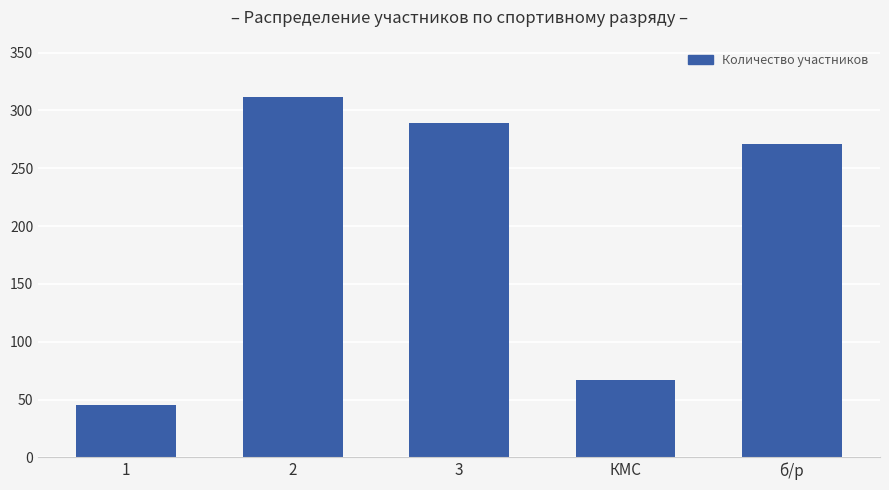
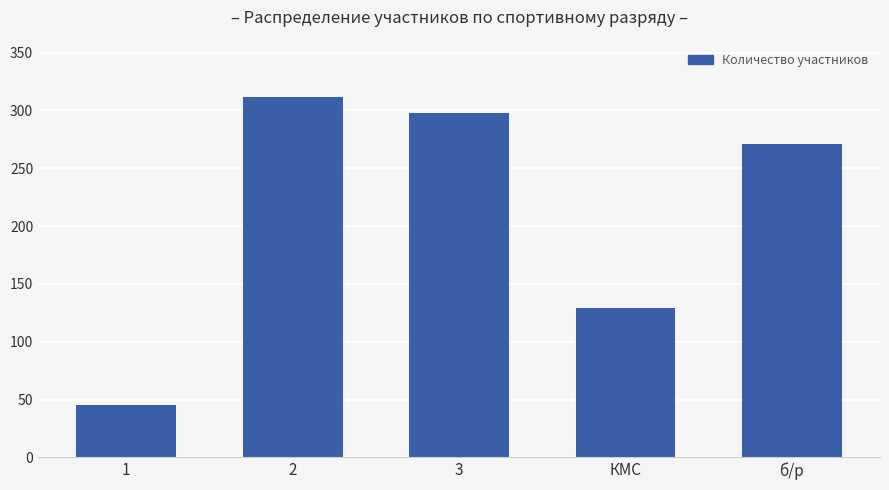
3: 289 -> 298
КМС: 67 -> 129
